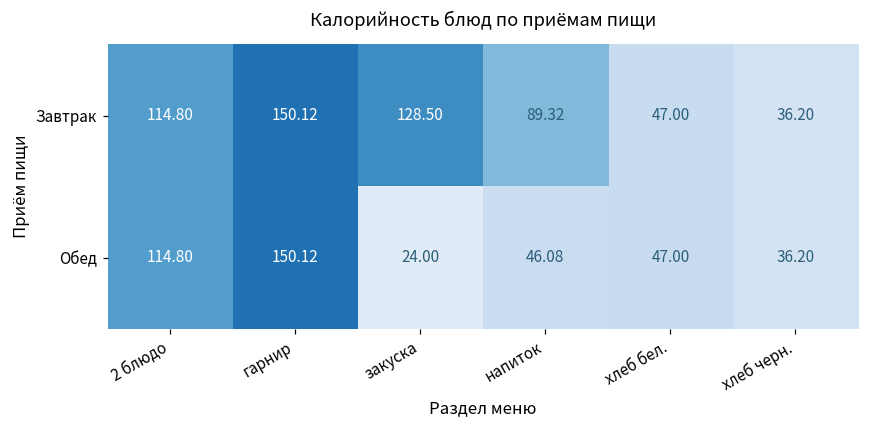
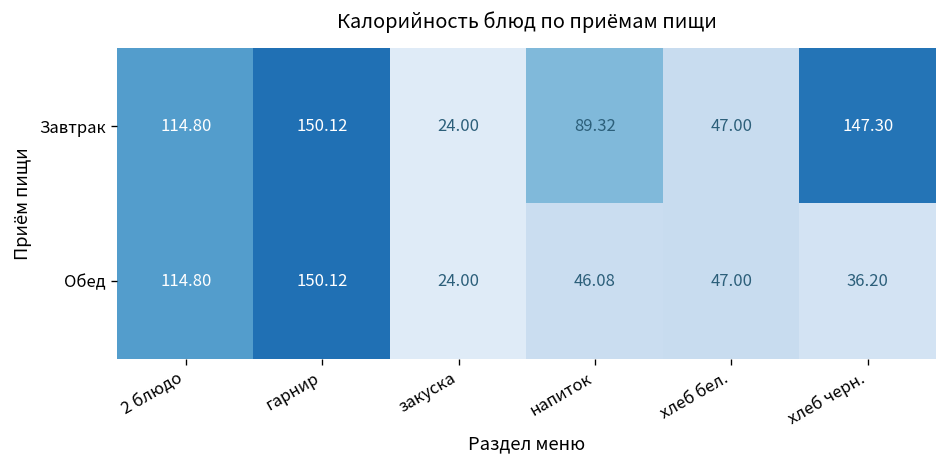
Завтрак, закуска: 128.50 -> 24.00
Завтрак, хлеб черн.: 36.20 -> 147.30
